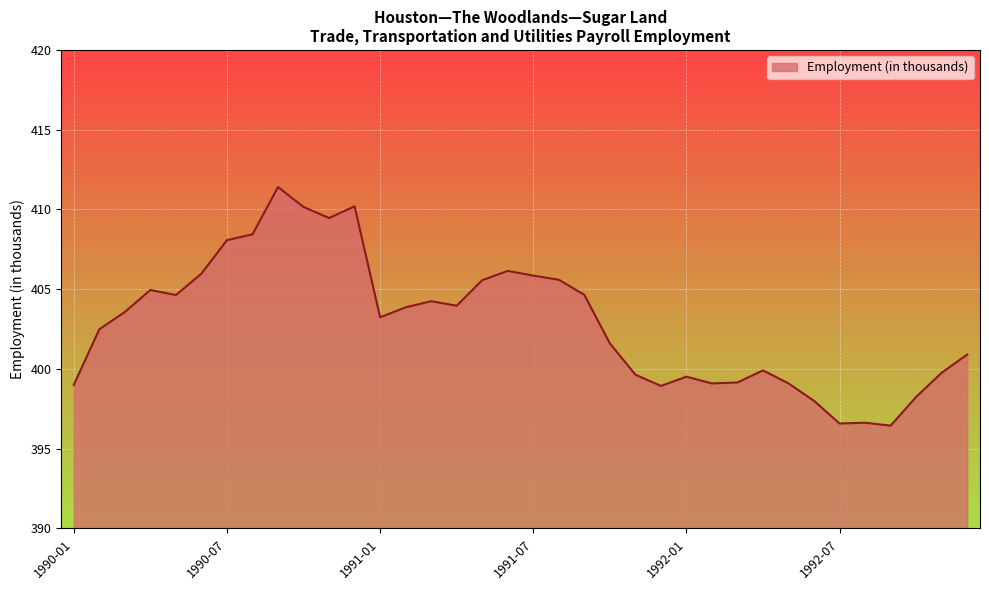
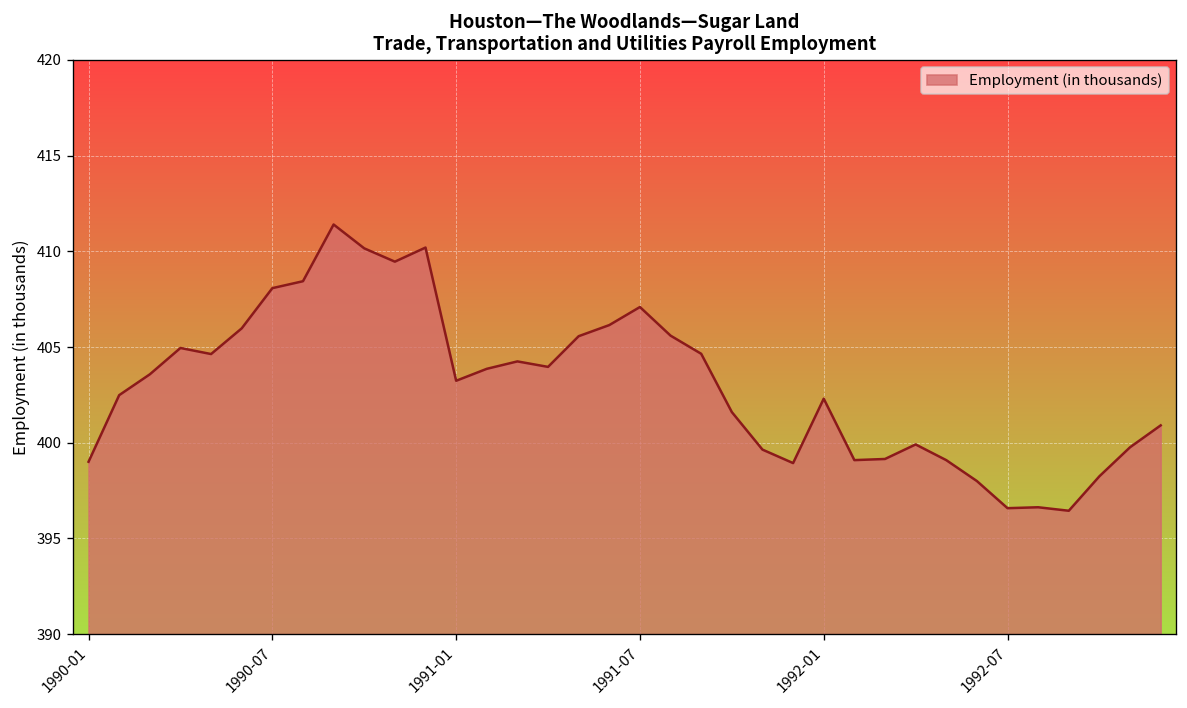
1991-07: 405.9 -> 407.1
1992-01: 399.5 -> 402.3
